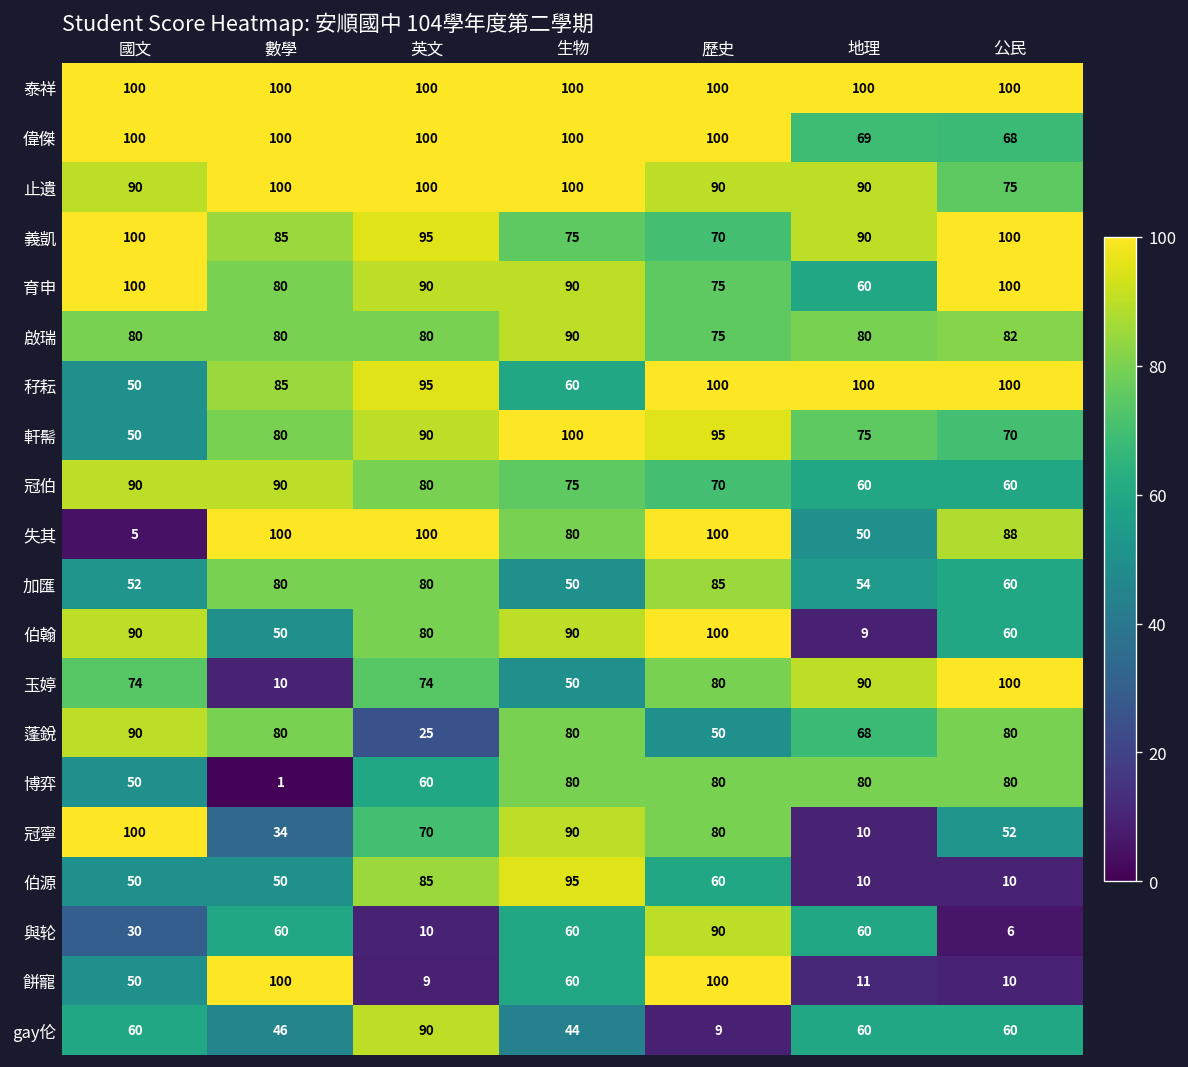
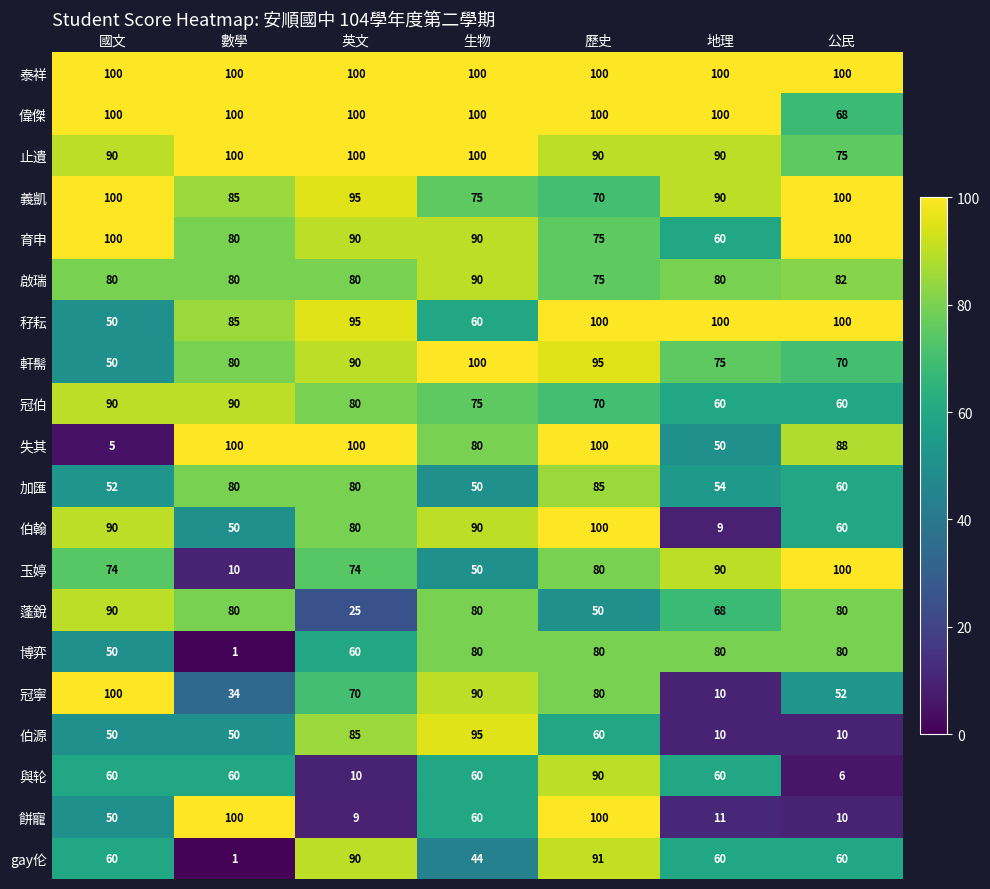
偉傑, 地理: 69 -> 100
與轮, 國文: 30 -> 60
gay伦, 數學: 46 -> 1
gay伦, 歷史: 9 -> 91
